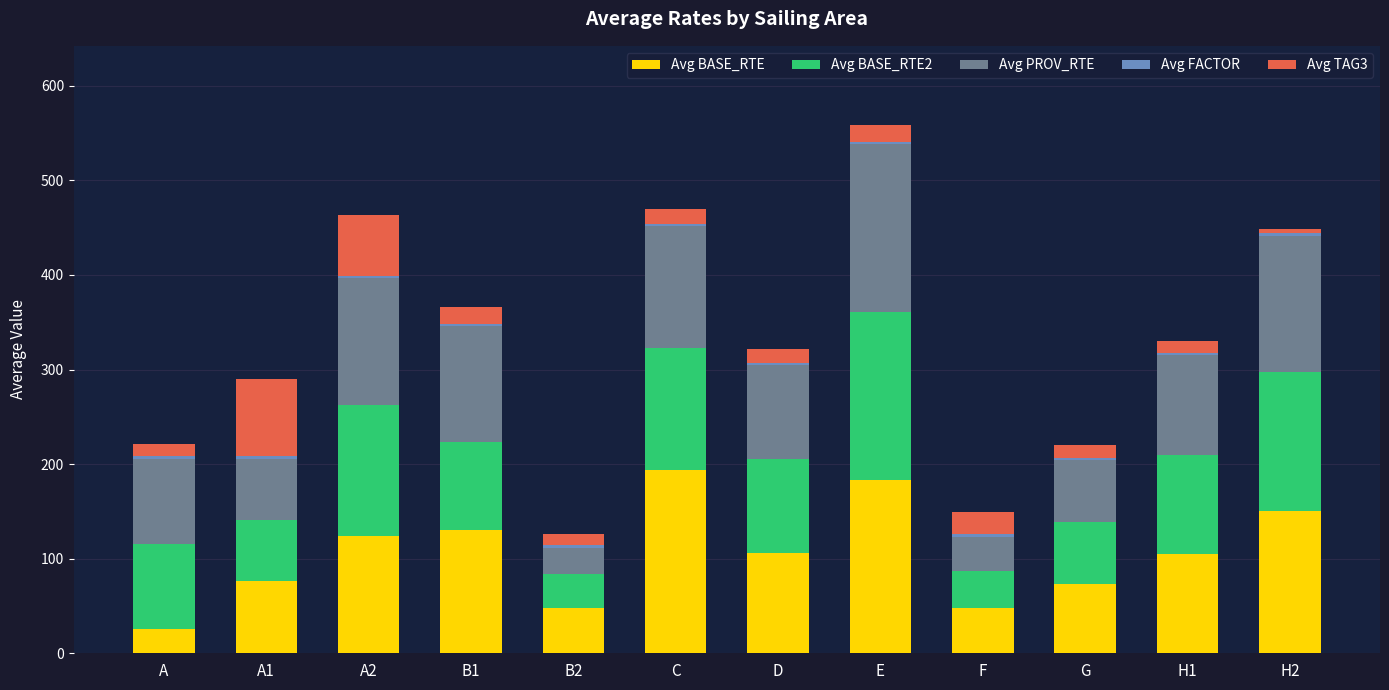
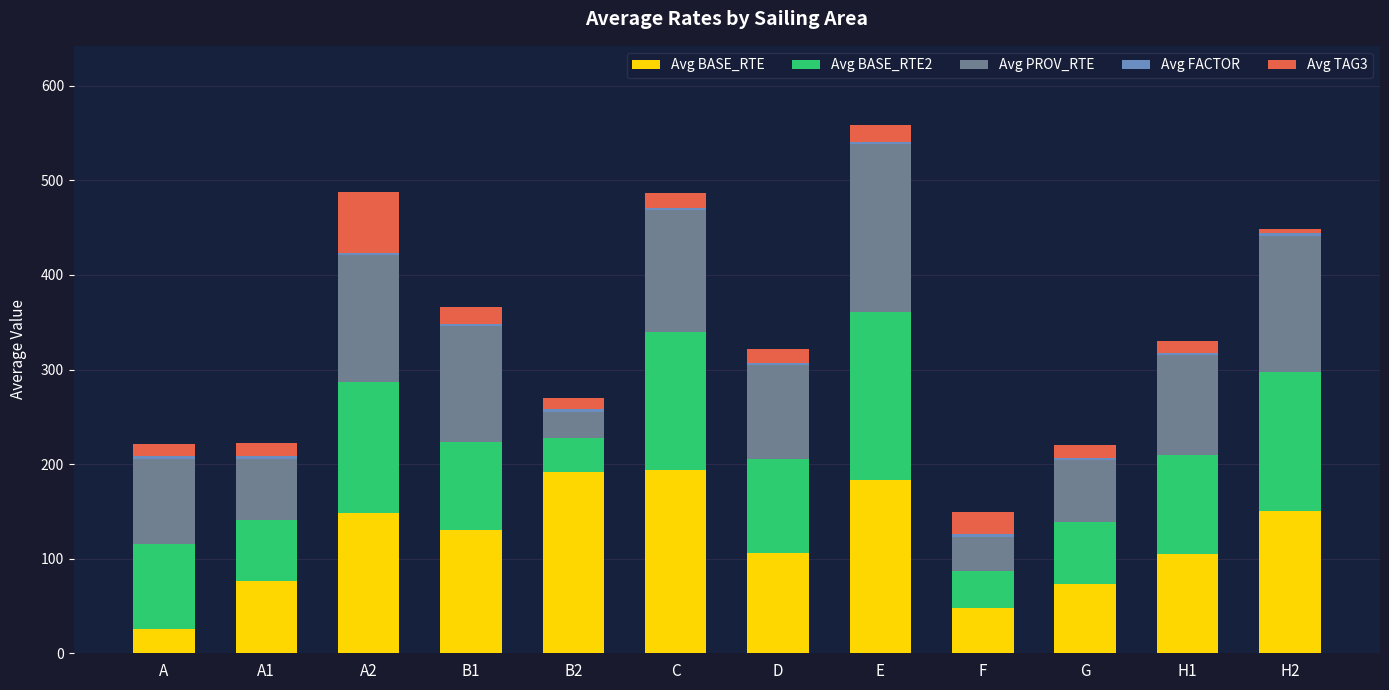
Avg TAG3, A1: 80 -> 10
Avg BASE_RTE, A2: 120 -> 150
Avg BASE_RTE, B2: 50 -> 190
Avg BASE_RTE2, C: 130 -> 150
